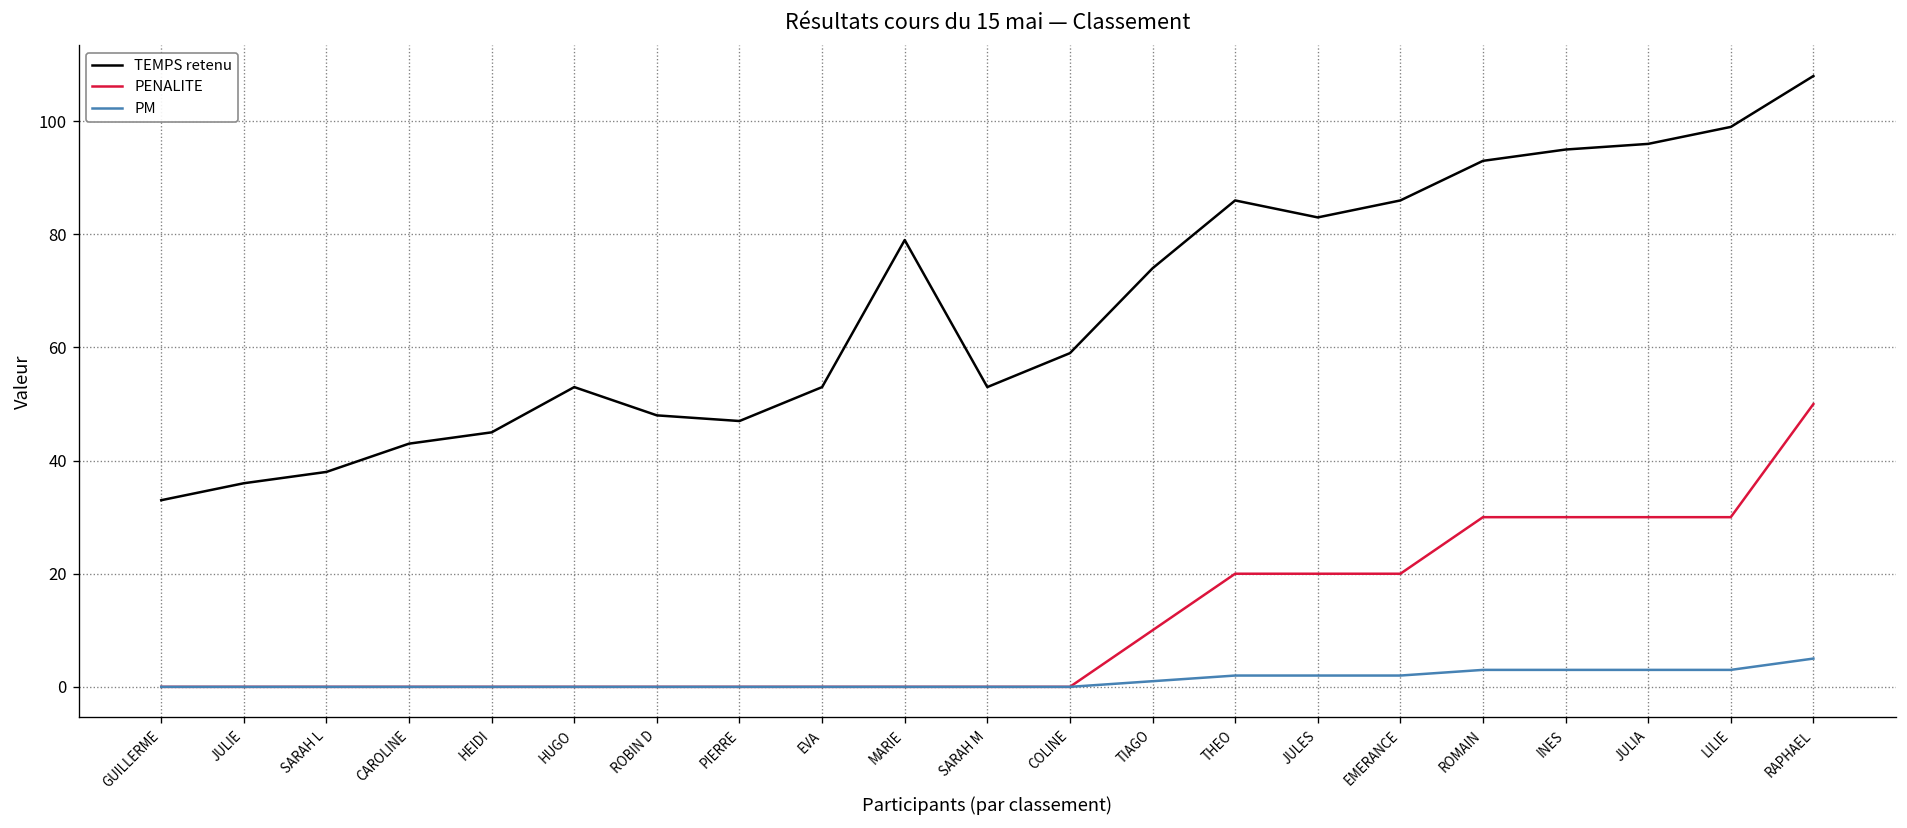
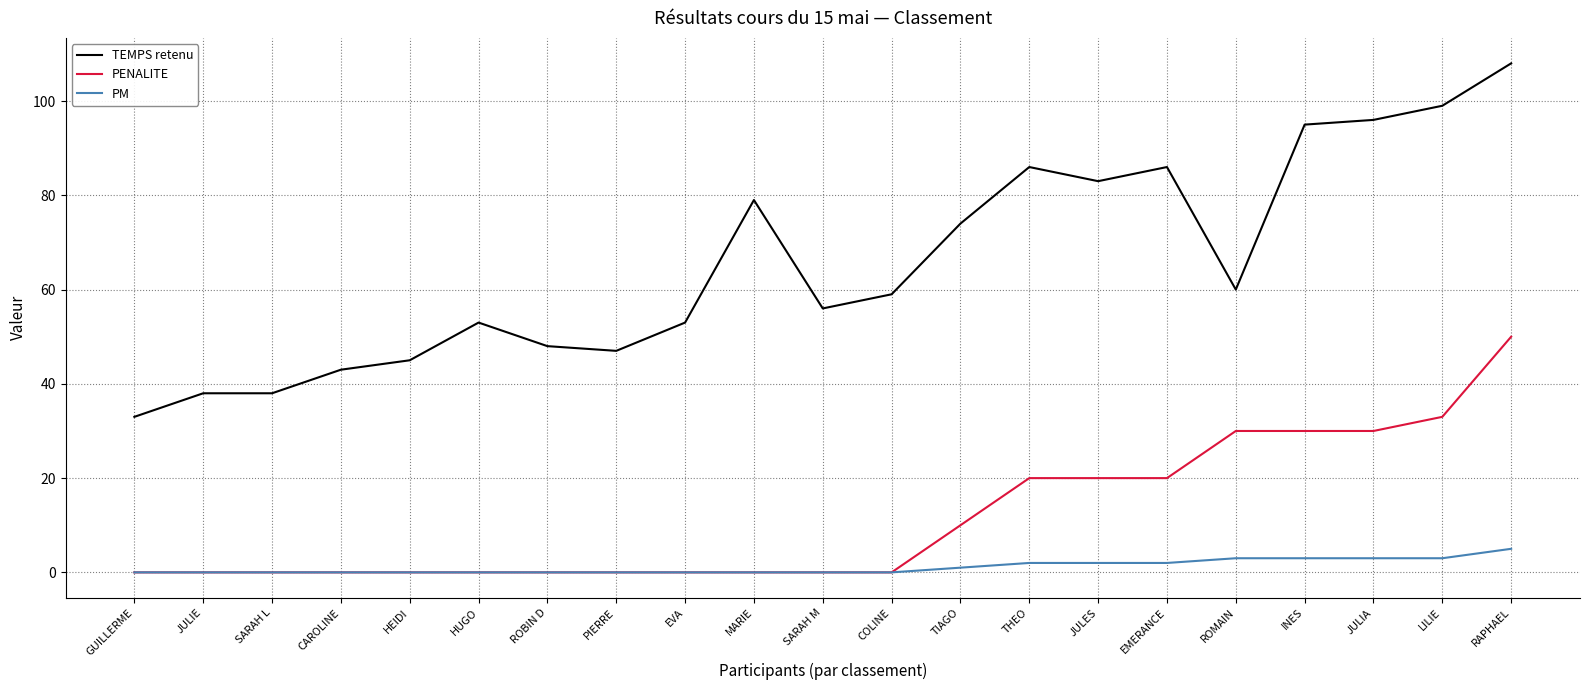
TEMPS retenu, JULIE: 36 -> 38
TEMPS retenu, SARAH M: 53 -> 56
TEMPS retenu, ROMAIN: 93 -> 60
PENALITE, LILIE: 30 -> 33
